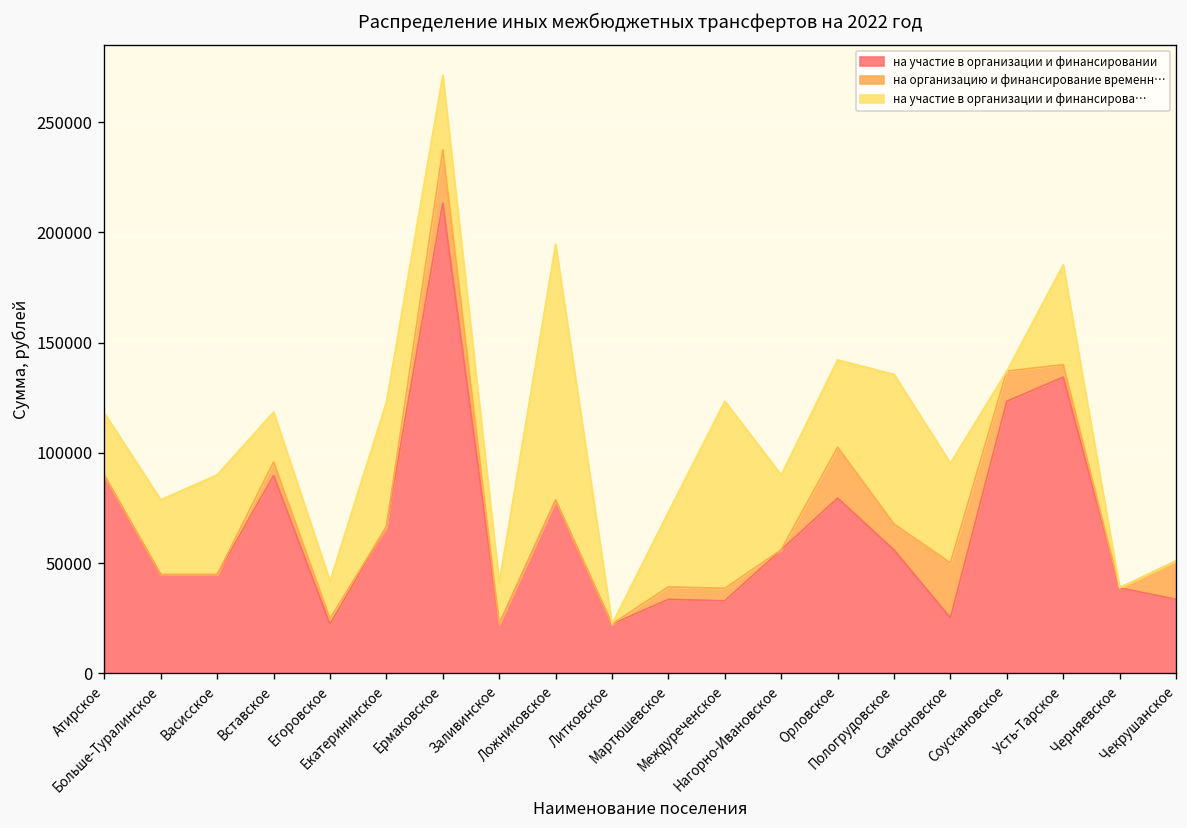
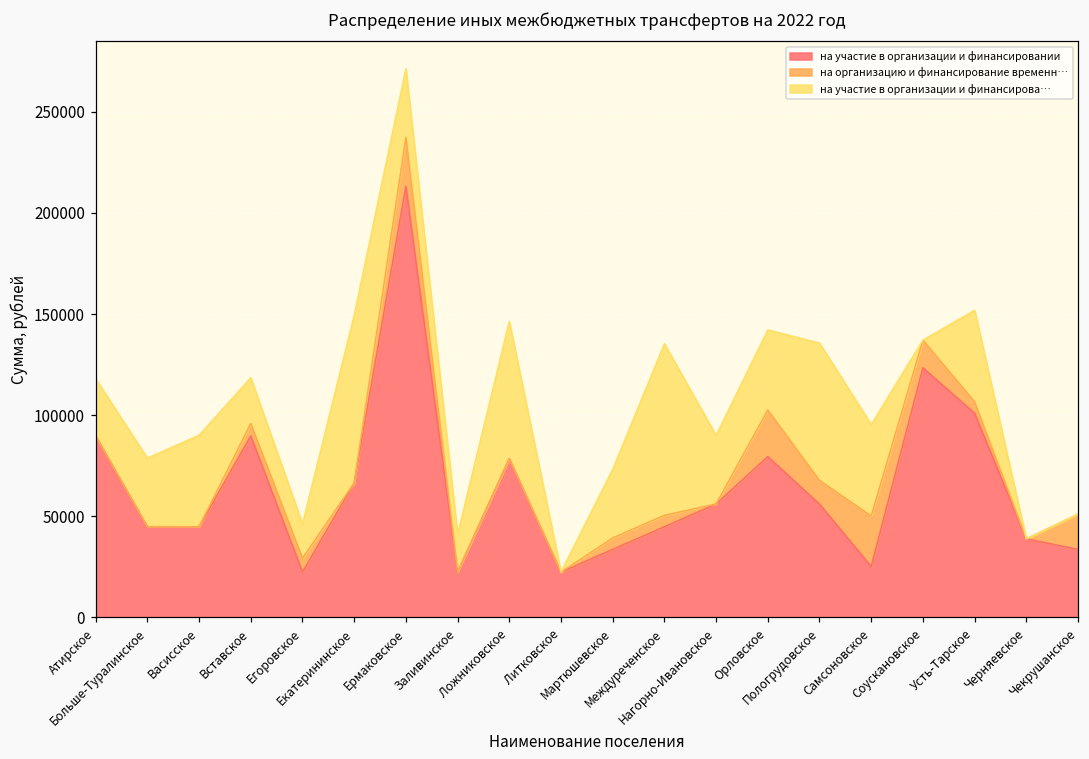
на организацию и финансирование временн…, Егоровское: 2000 -> 7000
на участие в организации и финансирова…, Екатерининское: 57000 -> 83000
на участие в организации и финансирова…, Ложниковское: 116000 -> 68000
на участие в организации и финансировании, Междуреченское: 33000 -> 45000
на участие в организации и финансировании, Усть-Тарское: 134000 -> 101000
